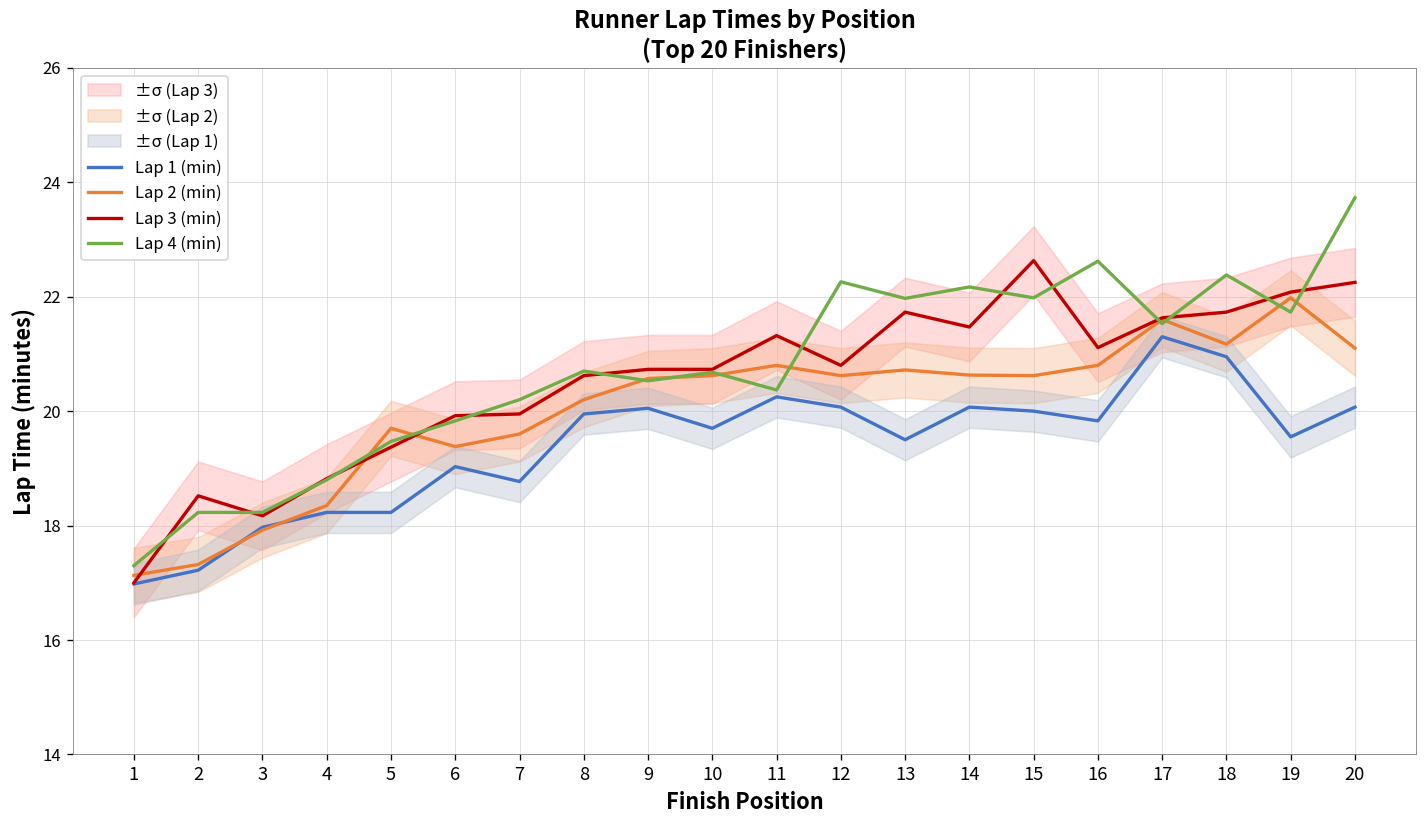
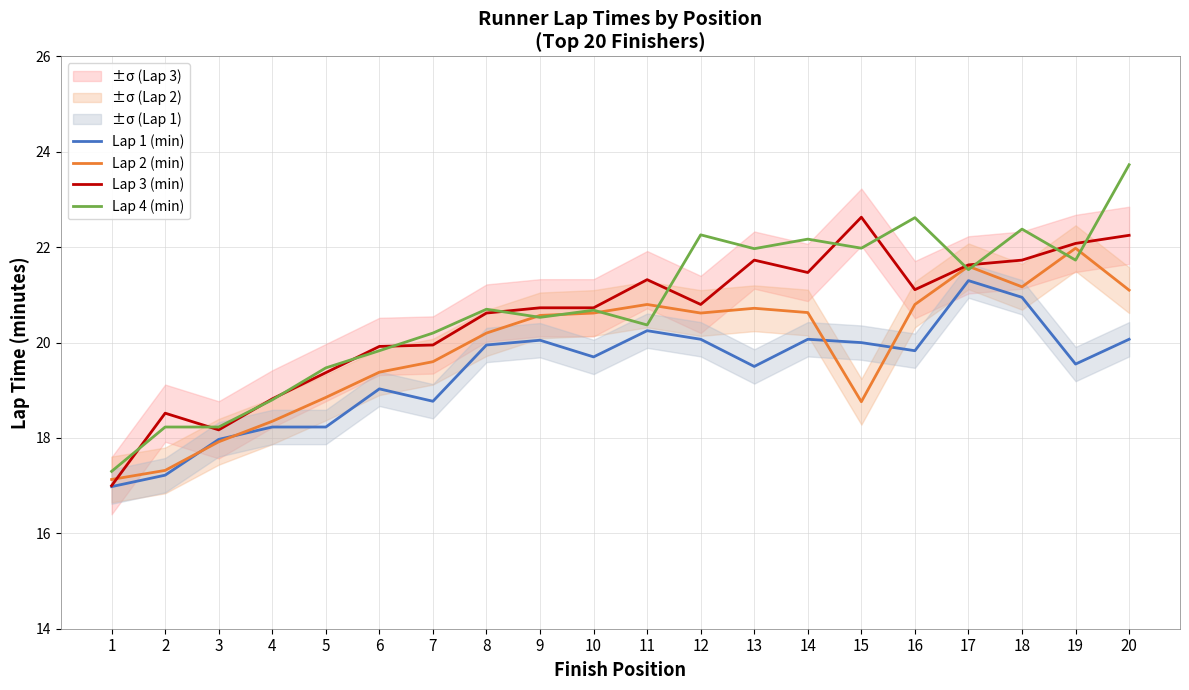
Lap 2 (min), 5: 19.7 -> 18.9
Lap 2 (min), 15: 20.6 -> 18.8
